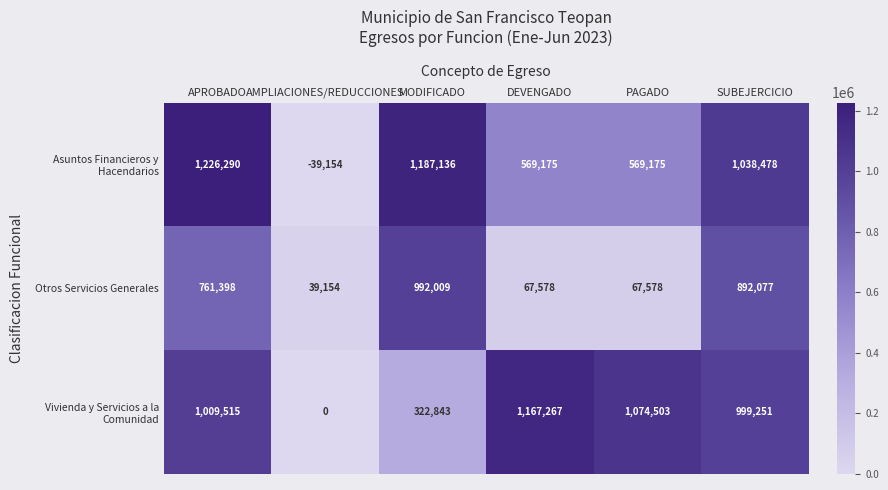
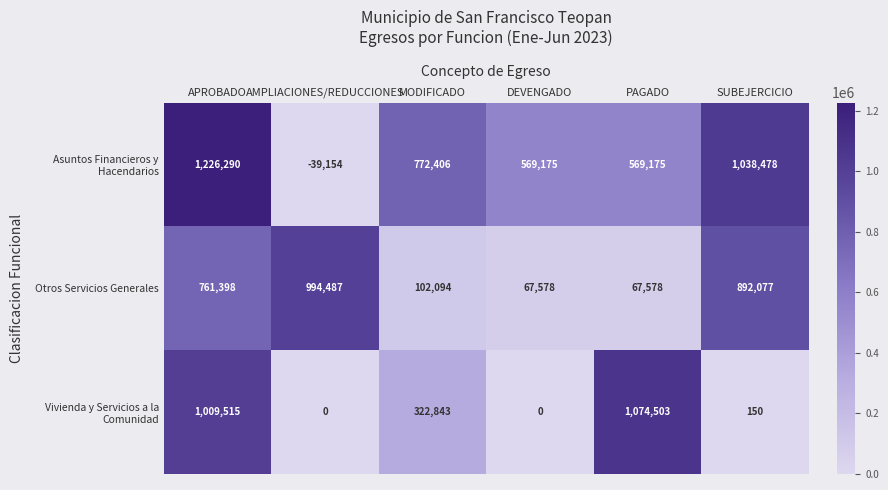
Asuntos Financieros y Hacendarios, MODIFICADO: 1,187,136 -> 772,406
Otros Servicios Generales, AMPLIACIONES/REDUCCIONES: 39,154 -> 994,487
Otros Servicios Generales, MODIFICADO: 992,009 -> 102,094
Vivienda y Servicios a la Comunidad, DEVENGADO: 1,167,267 -> 0
Vivienda y Servicios a la Comunidad, SUBEJERCICIO: 999,251 -> 150
